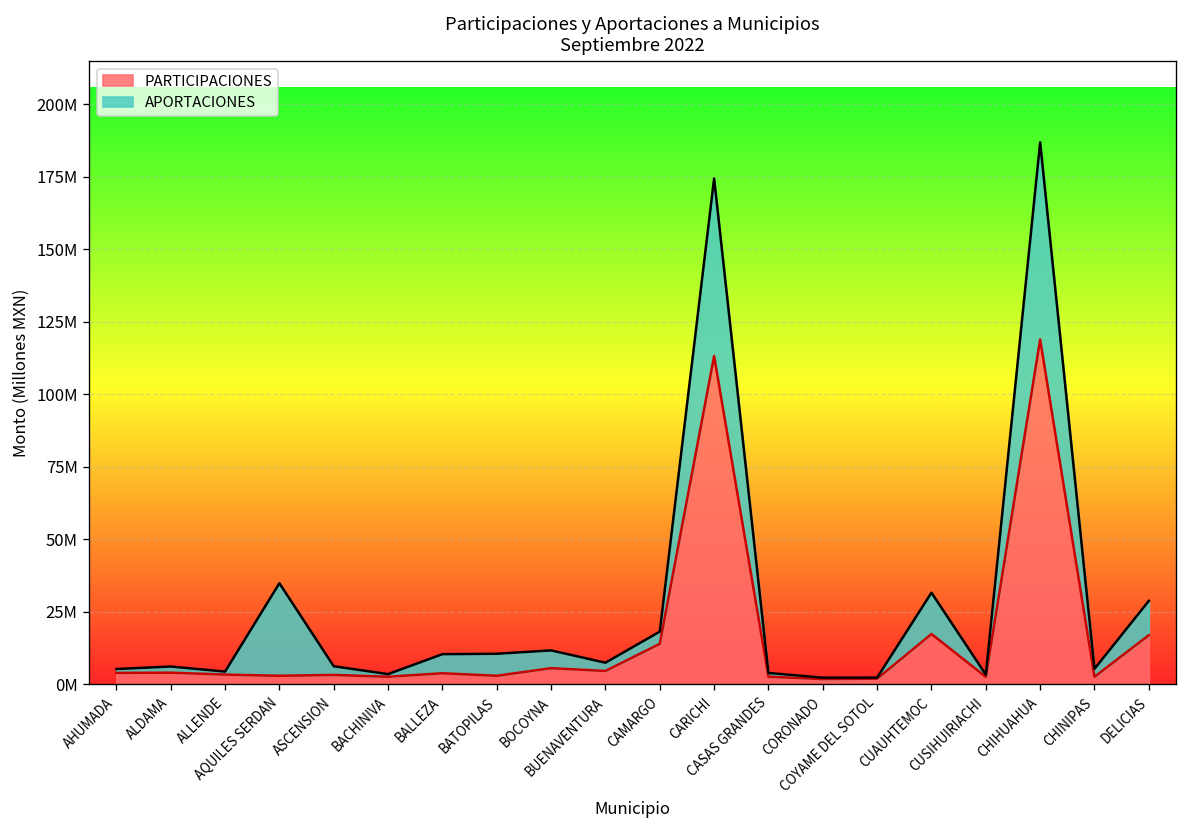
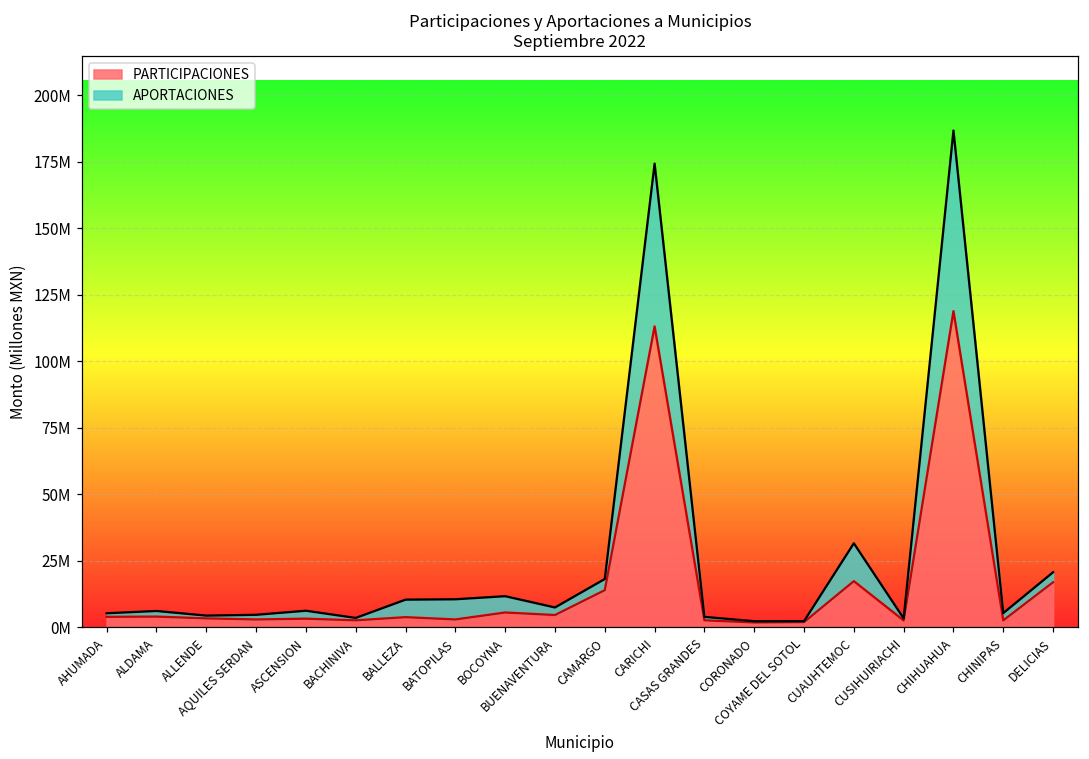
APORTACIONES, AQUILES SERDAN: 32000000 -> 2000000
APORTACIONES, DELICIAS: 12000000 -> 4000000
